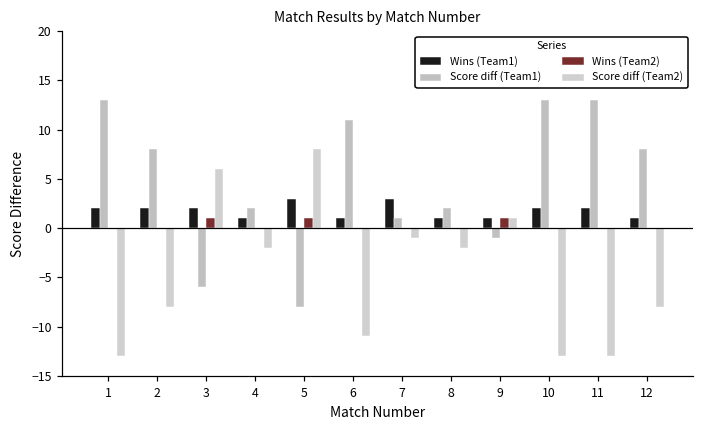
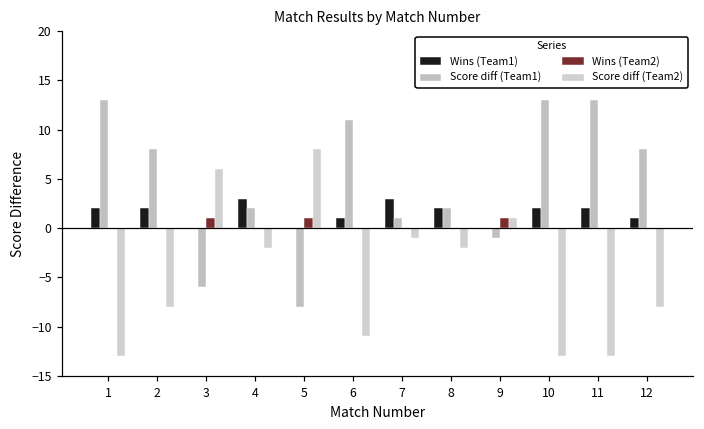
Wins (Team1), 3: 2 -> 0
Wins (Team1), 4: 1 -> 3
Wins (Team1), 5: 3 -> 0
Wins (Team1), 8: 1 -> 2
Wins (Team1), 9: 1 -> 0
